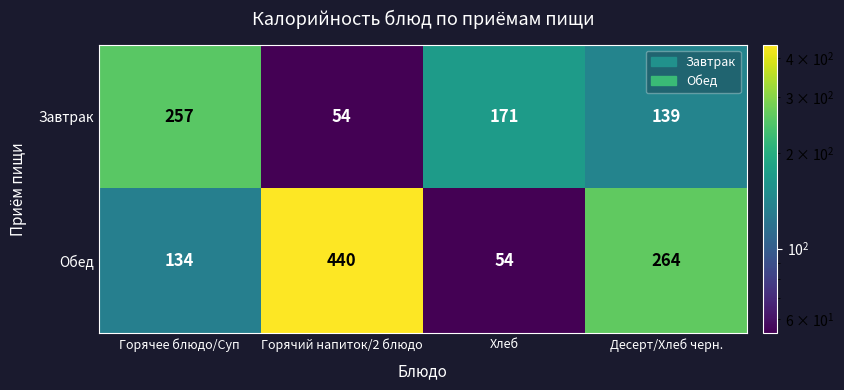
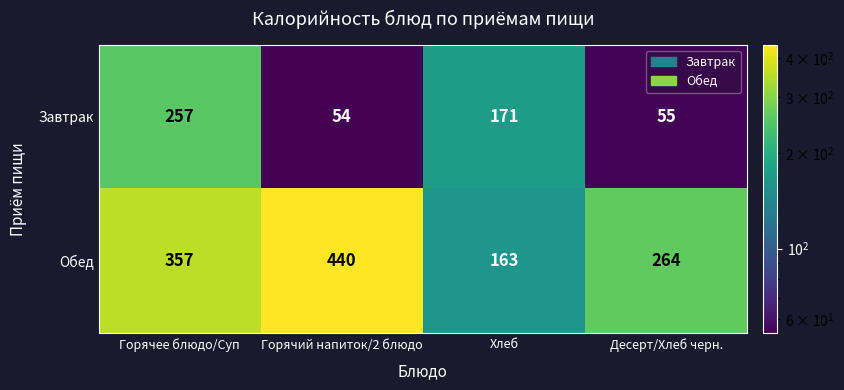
Завтрак, Десерт/Хлеб черн.: 139 -> 55
Обед, Горячее блюдо/Суп: 134 -> 357
Обед, Хлеб: 54 -> 163
